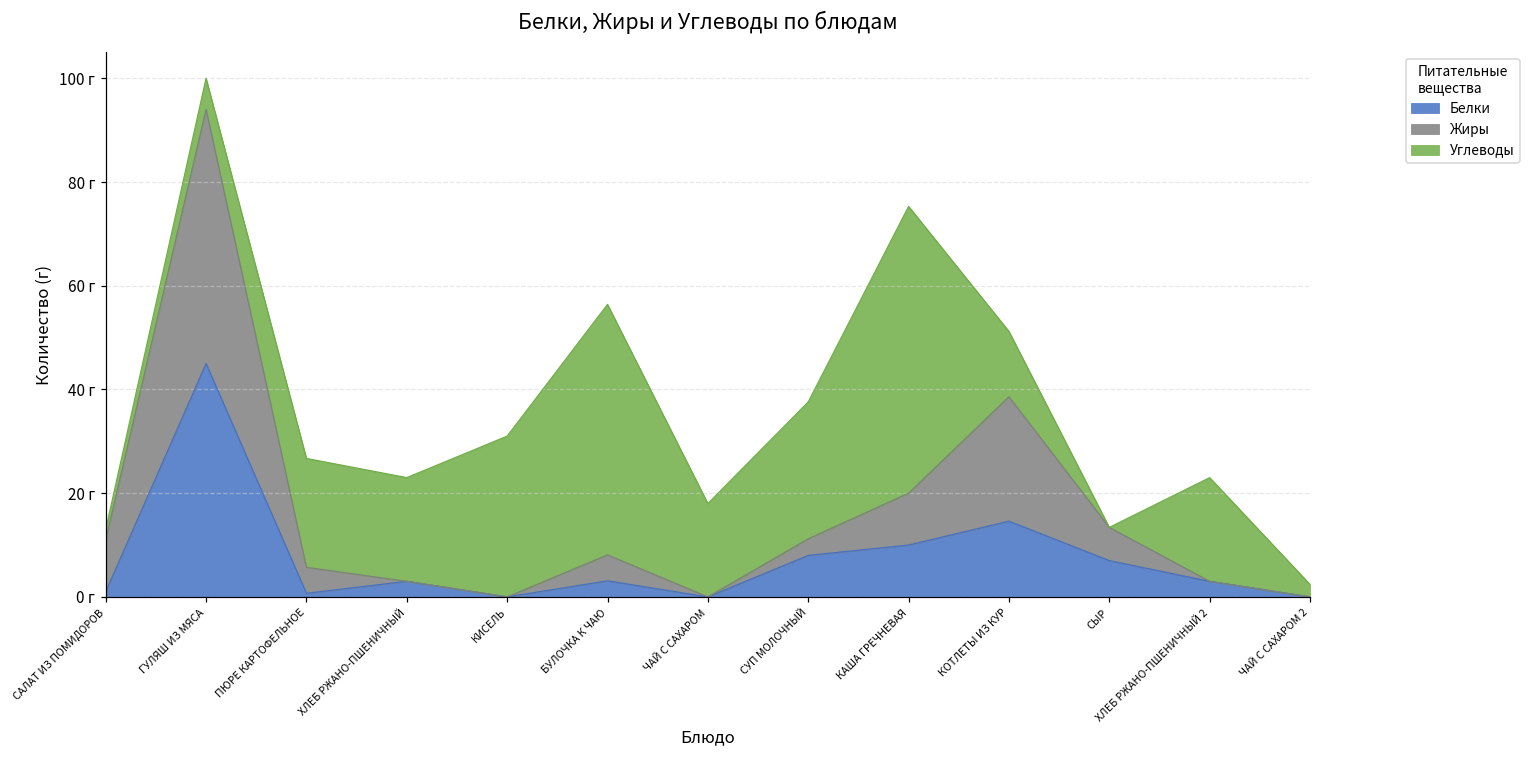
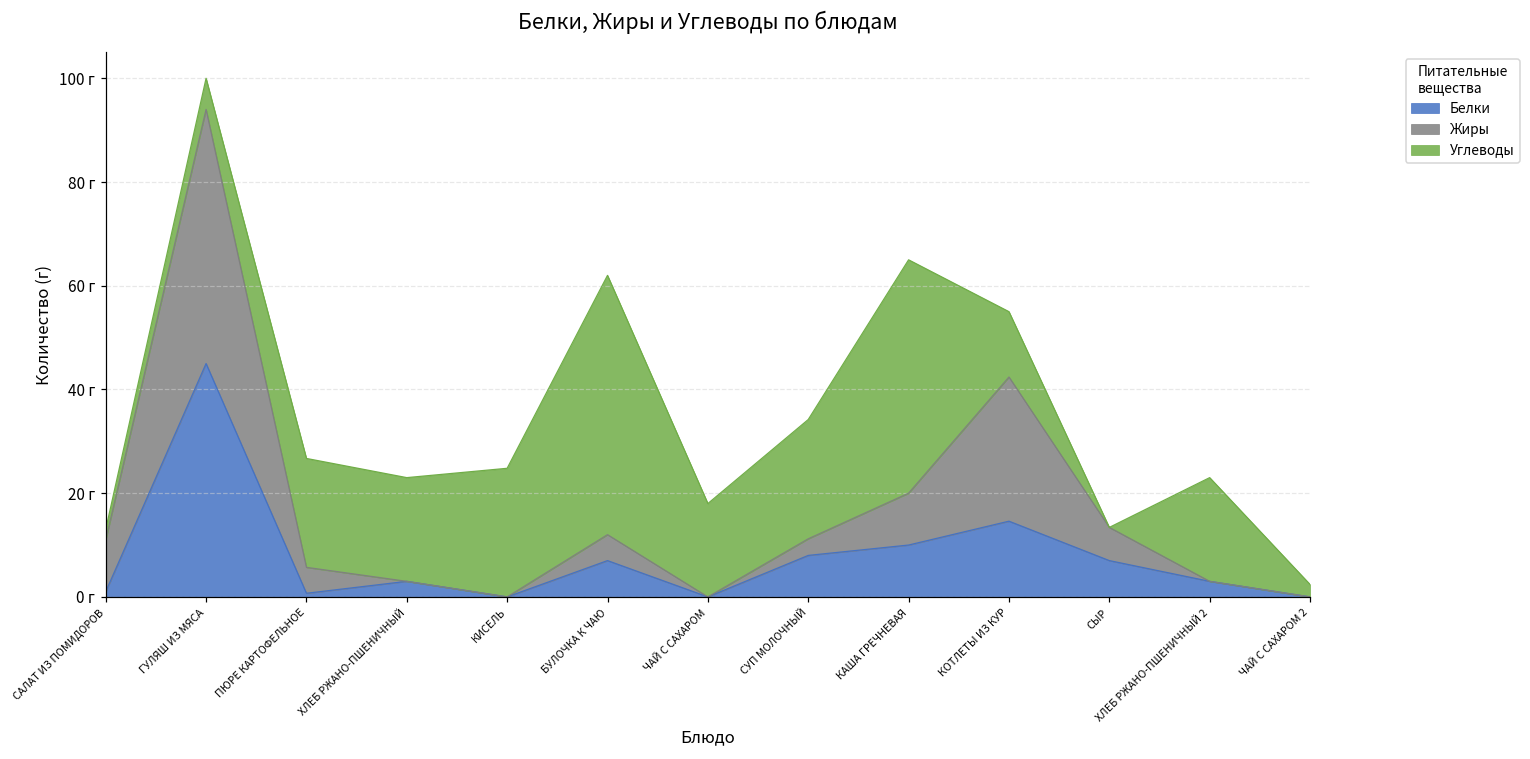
Углеводы, КИСЕЛЬ: 31 г -> 25 г
Белки, БУЛОЧКА К ЧАЮ: 3 г -> 7 г
Углеводы, БУЛОЧКА К ЧАЮ: 48 г -> 50 г
Углеводы, СУП МОЛОЧНЫЙ: 26 г -> 23 г
Углеводы, КАША ГРЕЧНЕВАЯ: 55 г -> 45 г
Жиры, КОТЛЕТЫ ИЗ КУР: 24 г -> 28 г
